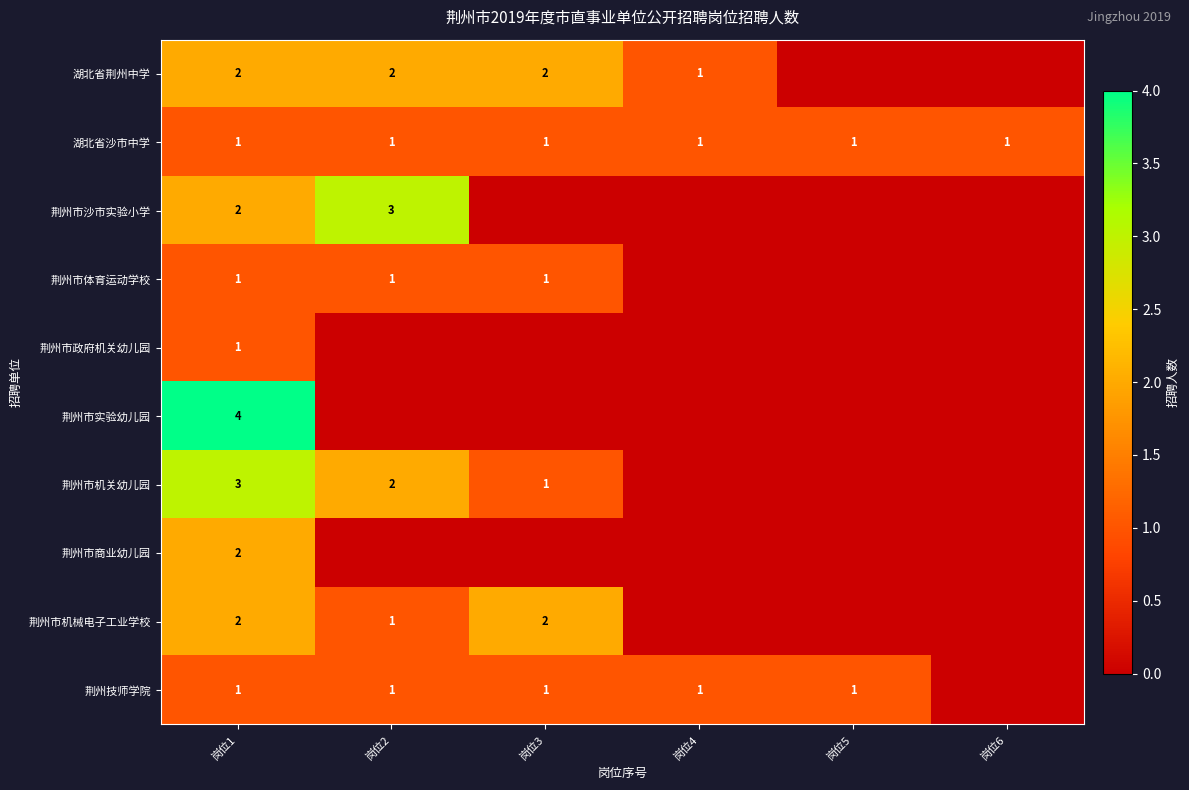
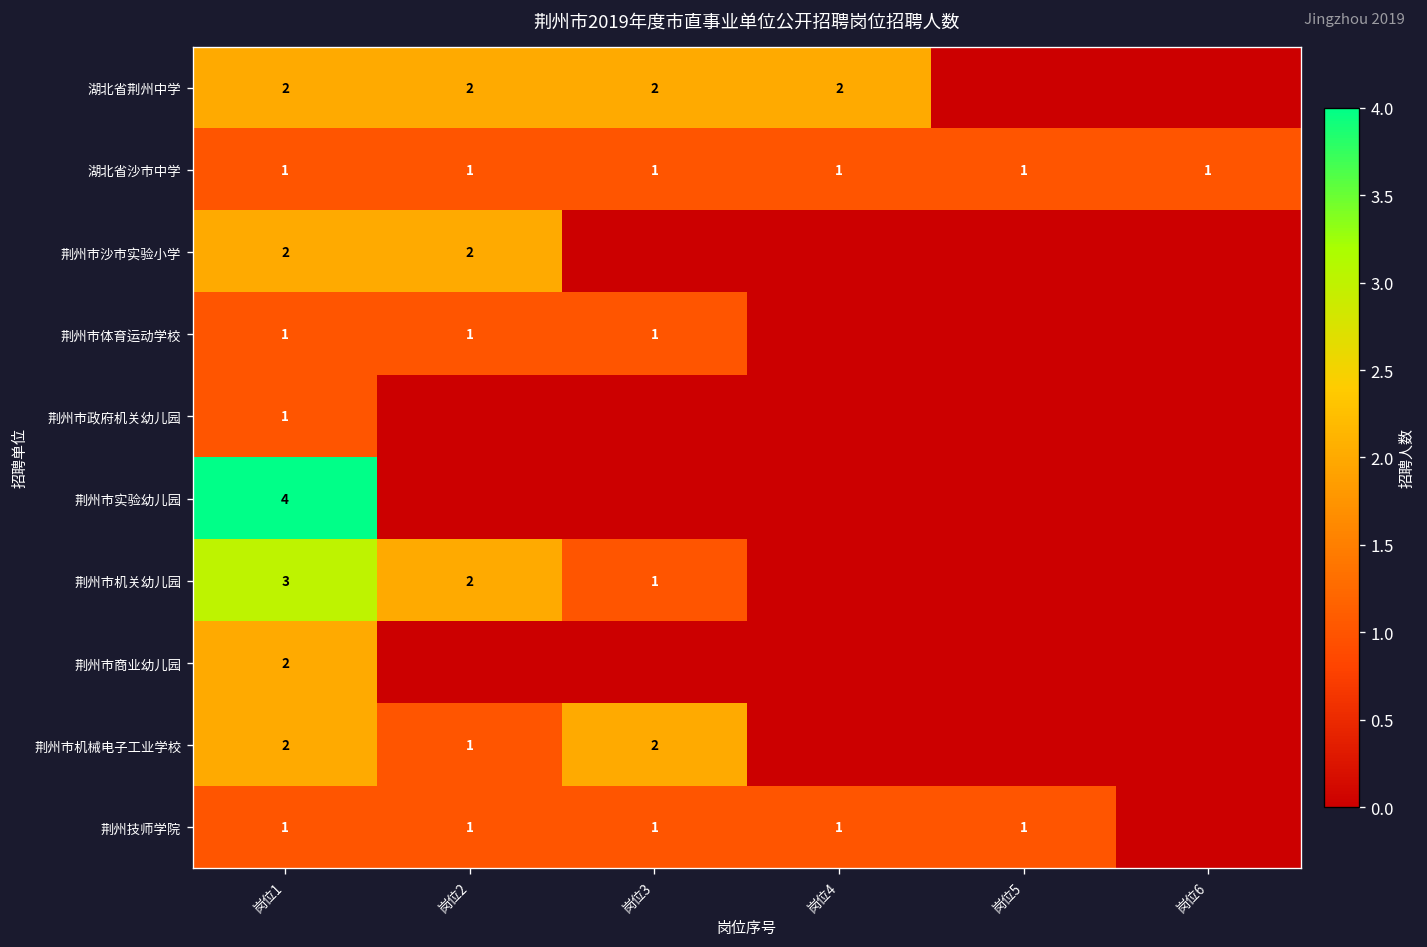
湖北省荆州中学, 岗位4: 1 -> 2
荆州市沙市实验小学, 岗位2: 3 -> 2
